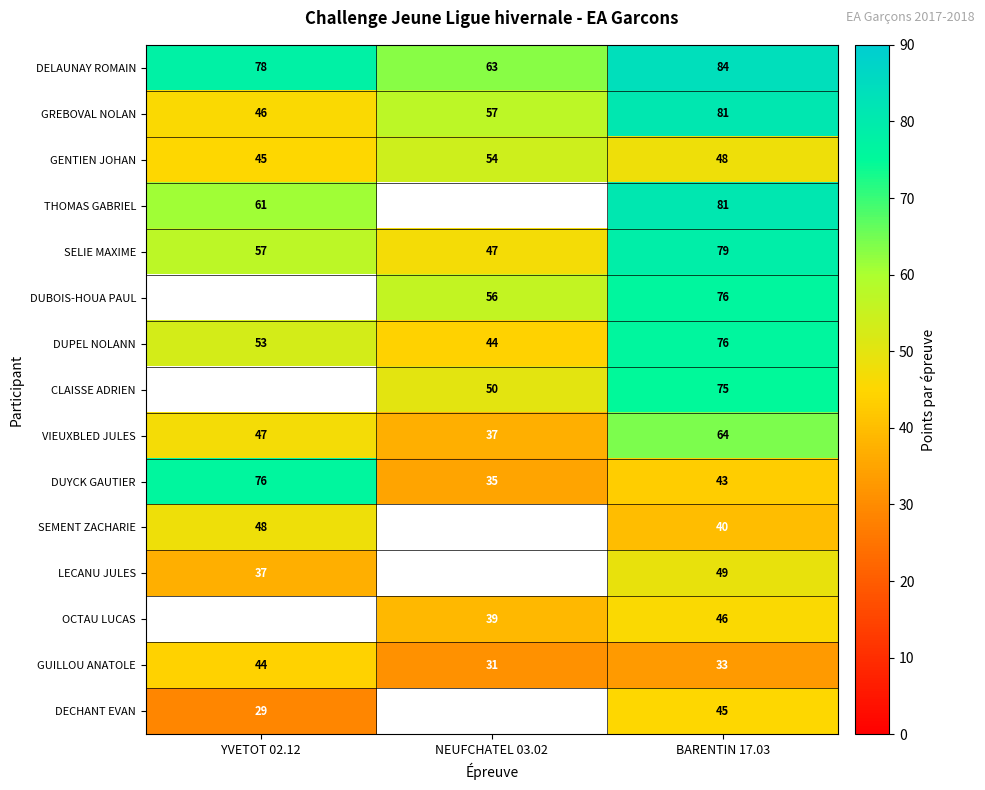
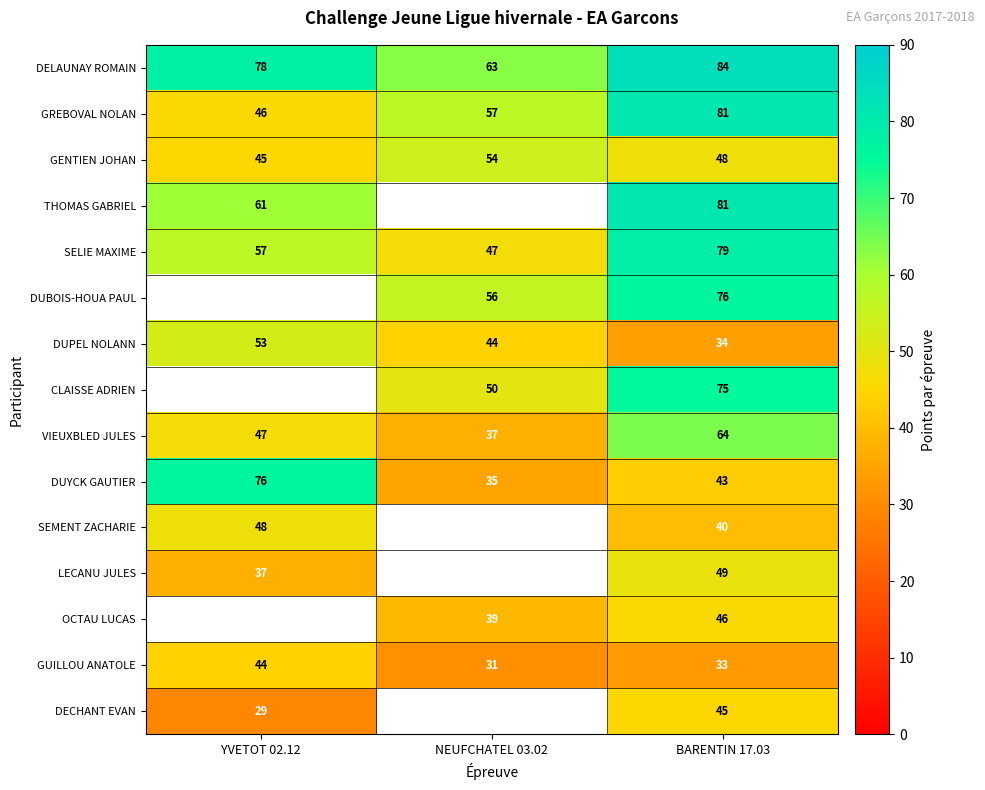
DUPEL NOLANN, BARENTIN 17.03: 76 -> 34
